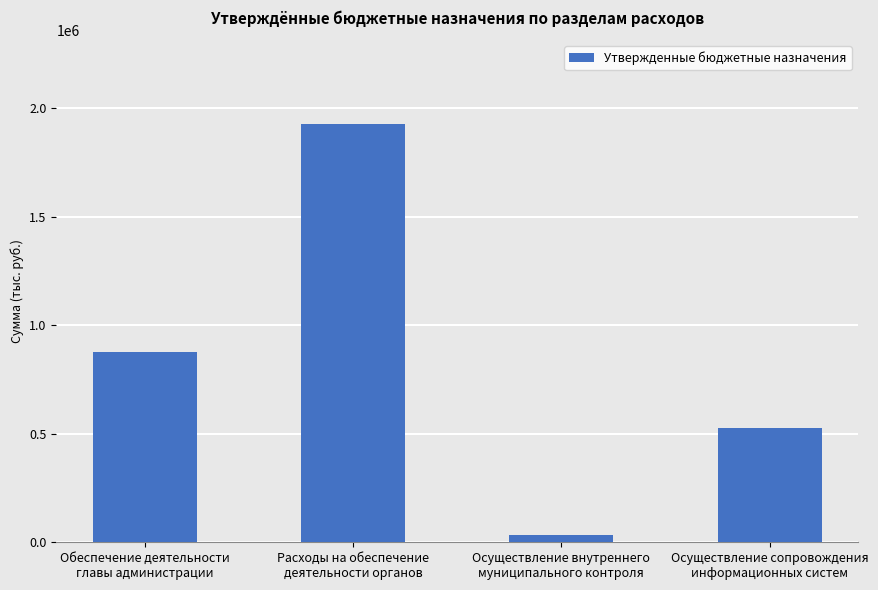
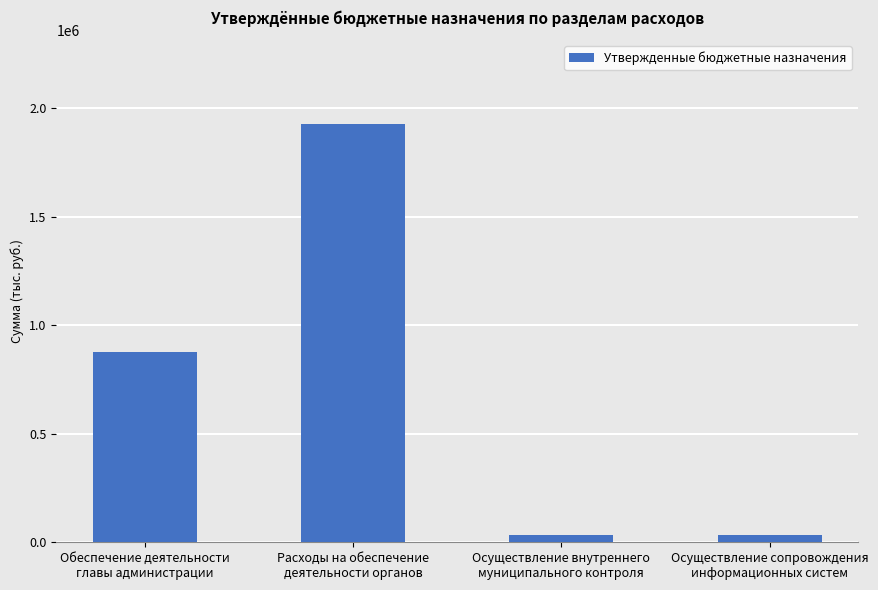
Осуществление сопровождения информационных систем: 530000 -> 30000
